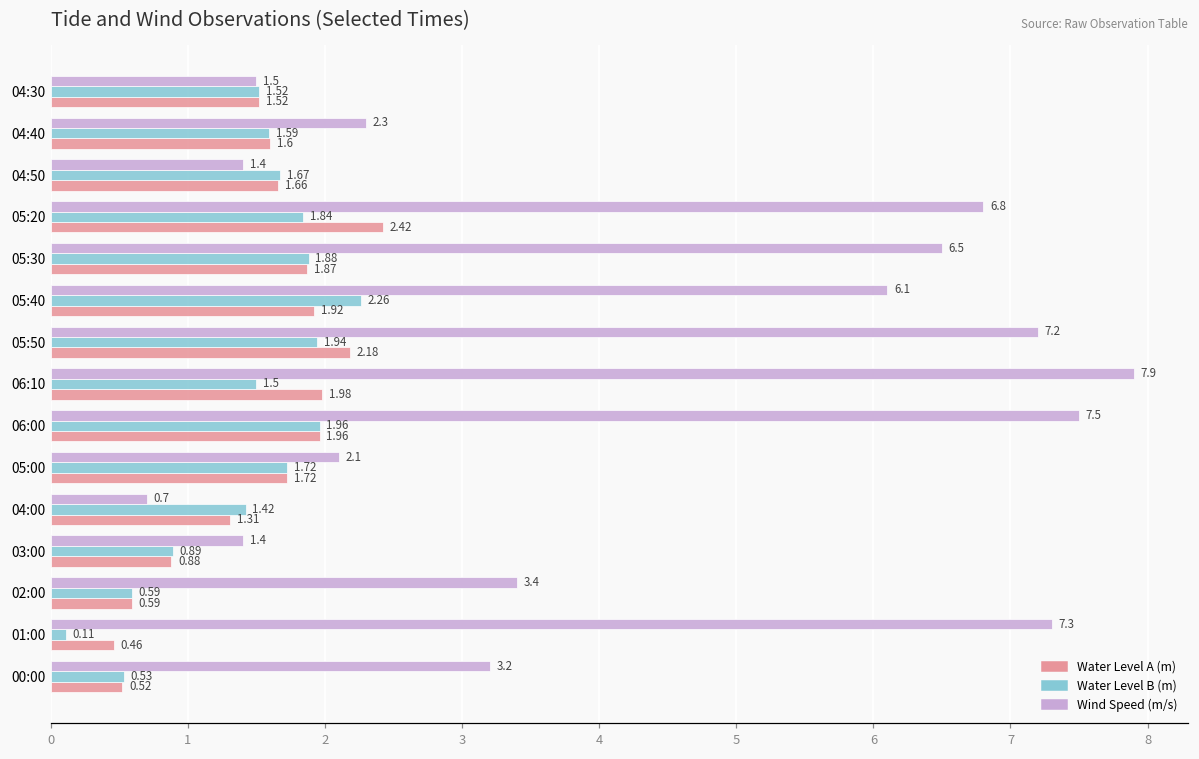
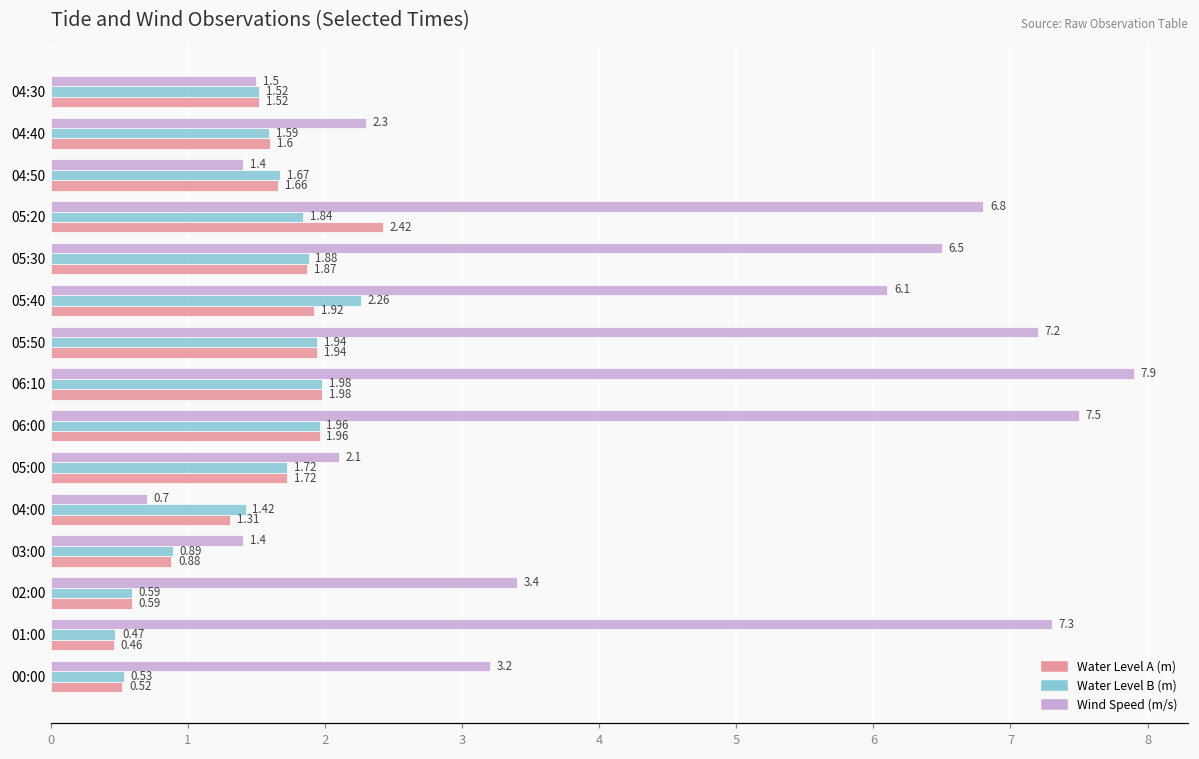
Water Level A (m), 05:50: 2.18 -> 1.94
Water Level B (m), 06:10: 1.5 -> 1.98
Water Level B (m), 01:00: 0.11 -> 0.47
